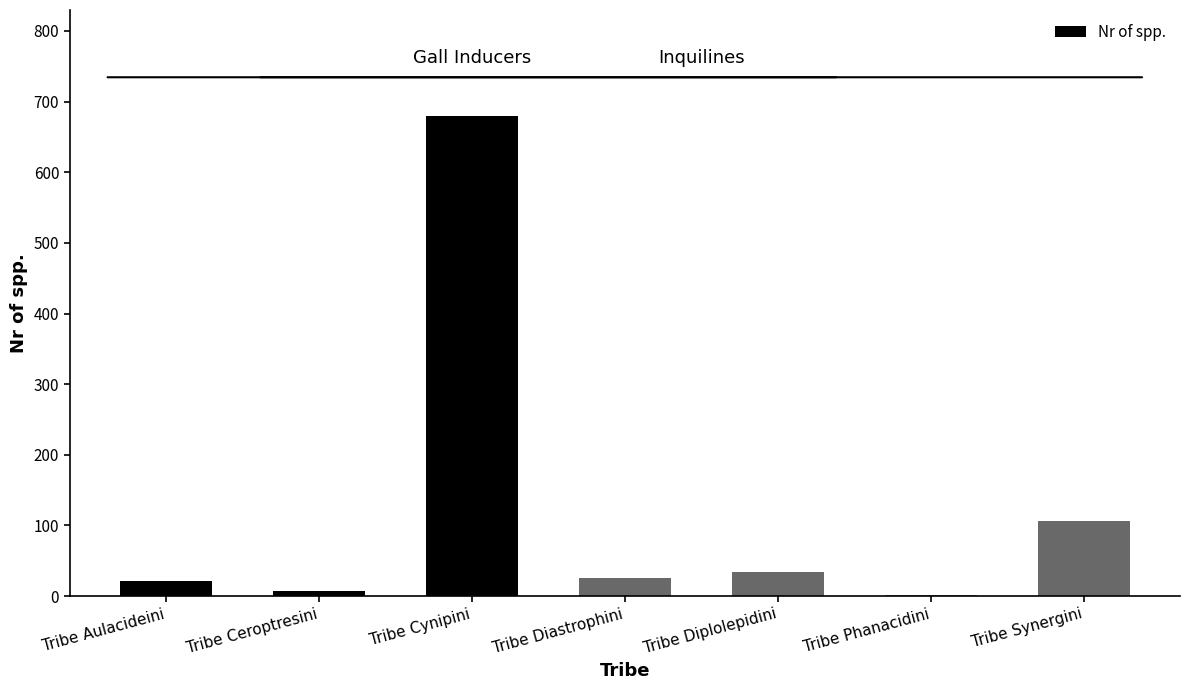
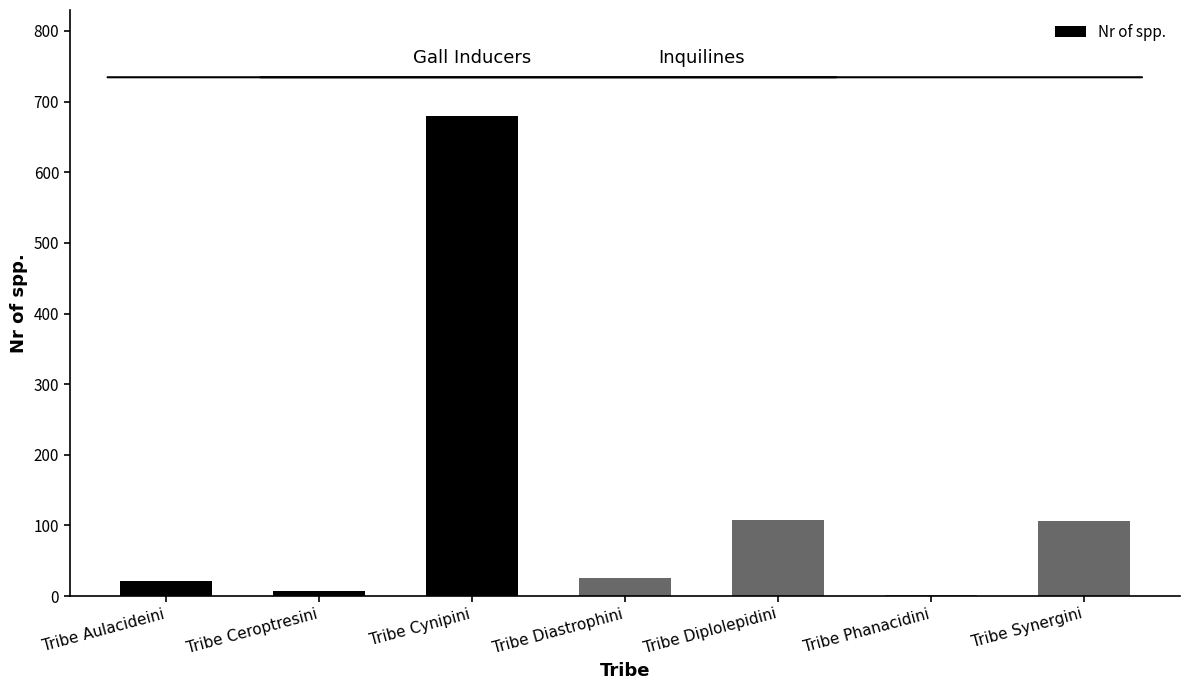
Tribe Diplolepidini: 30 -> 110
